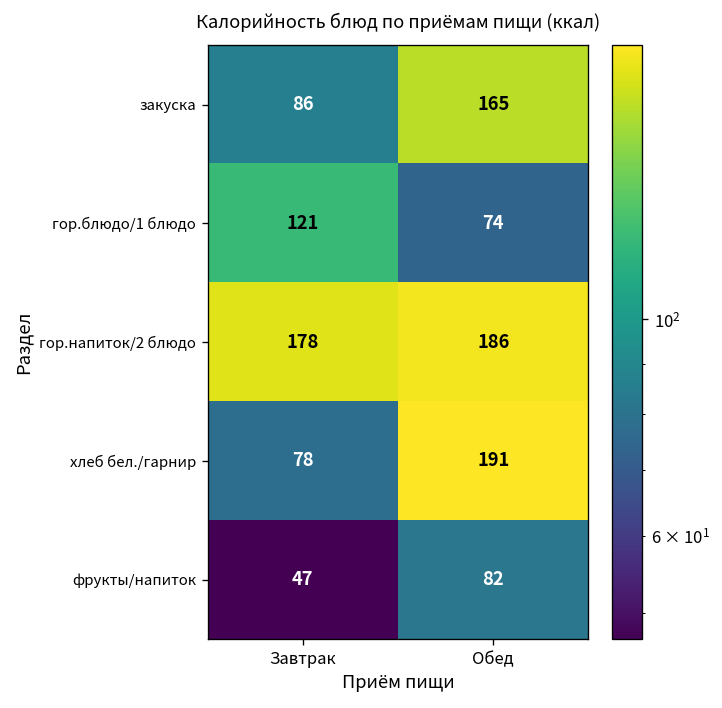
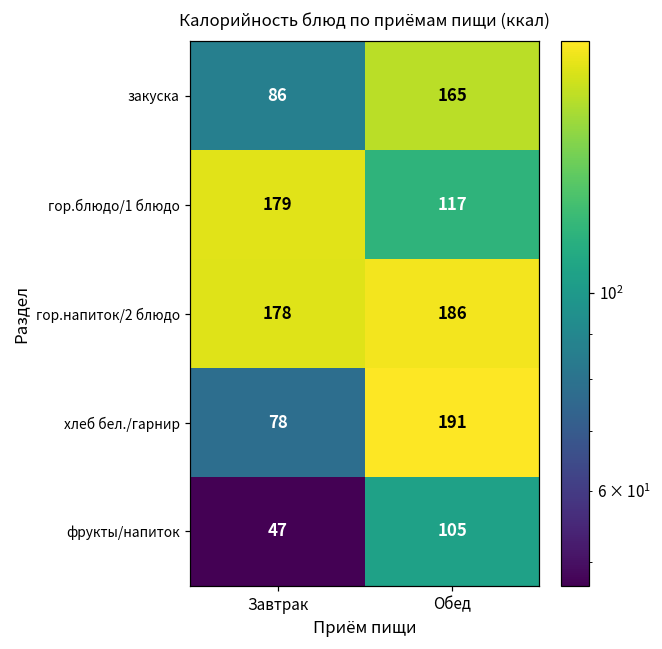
гор.блюдо/1 блюдо, Завтрак: 121 -> 179
гор.блюдо/1 блюдо, Обед: 74 -> 117
фрукты/напиток, Обед: 82 -> 105
